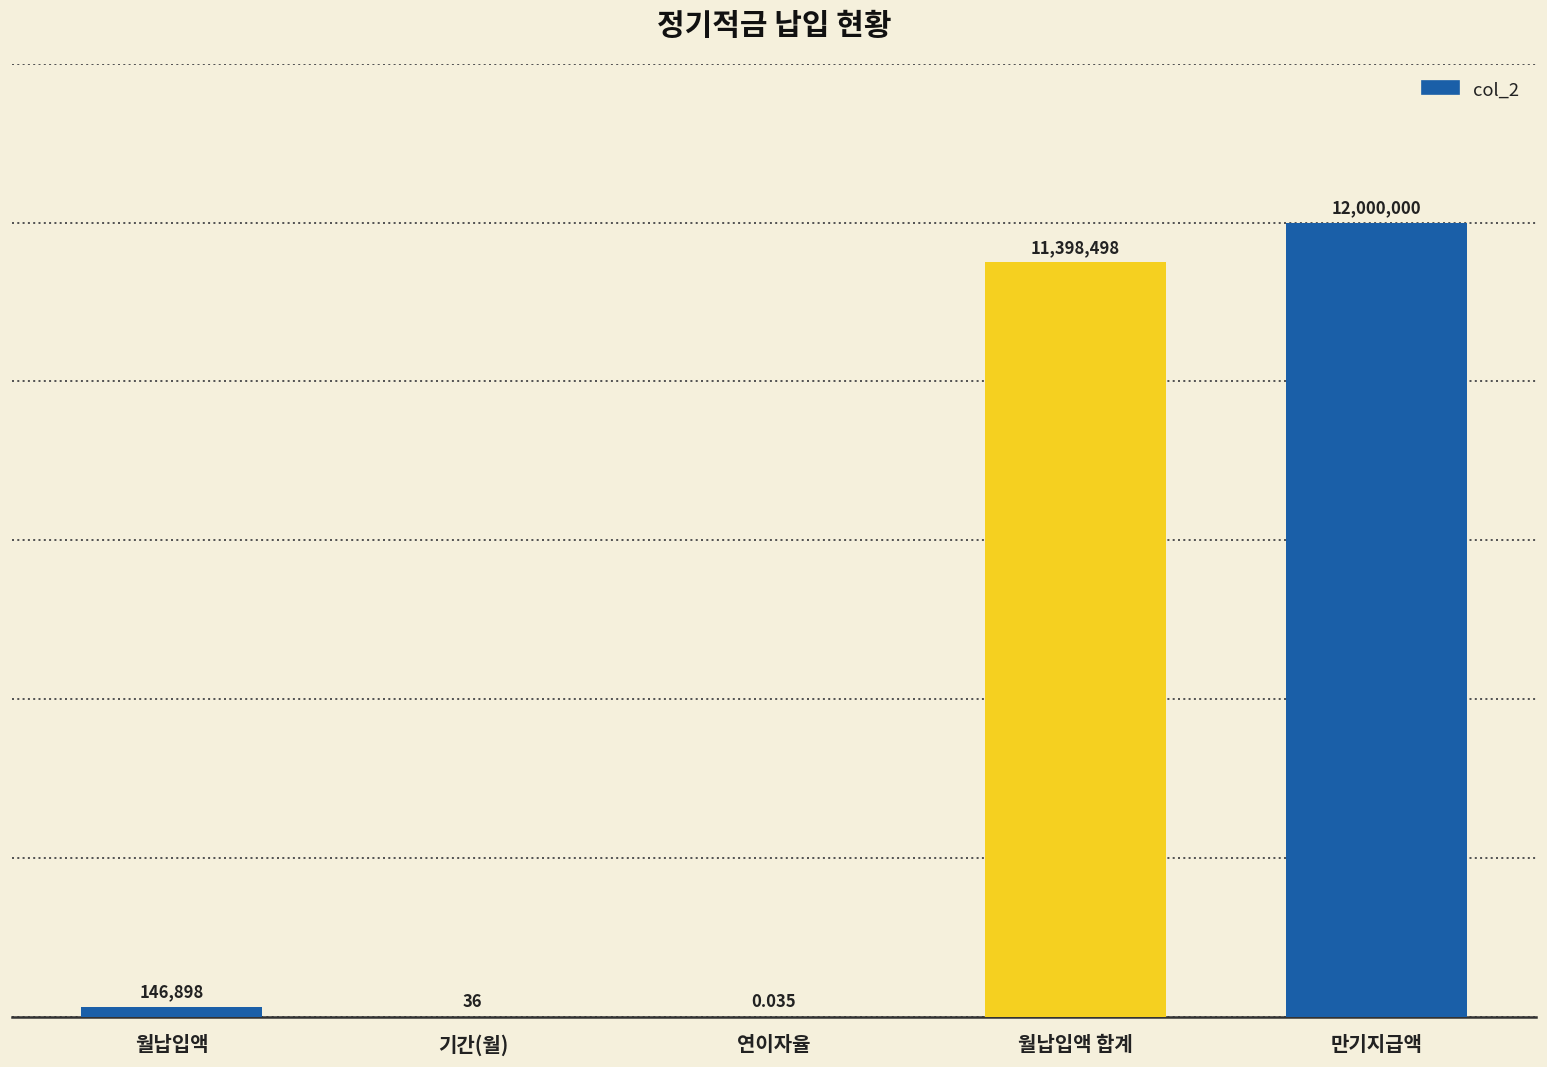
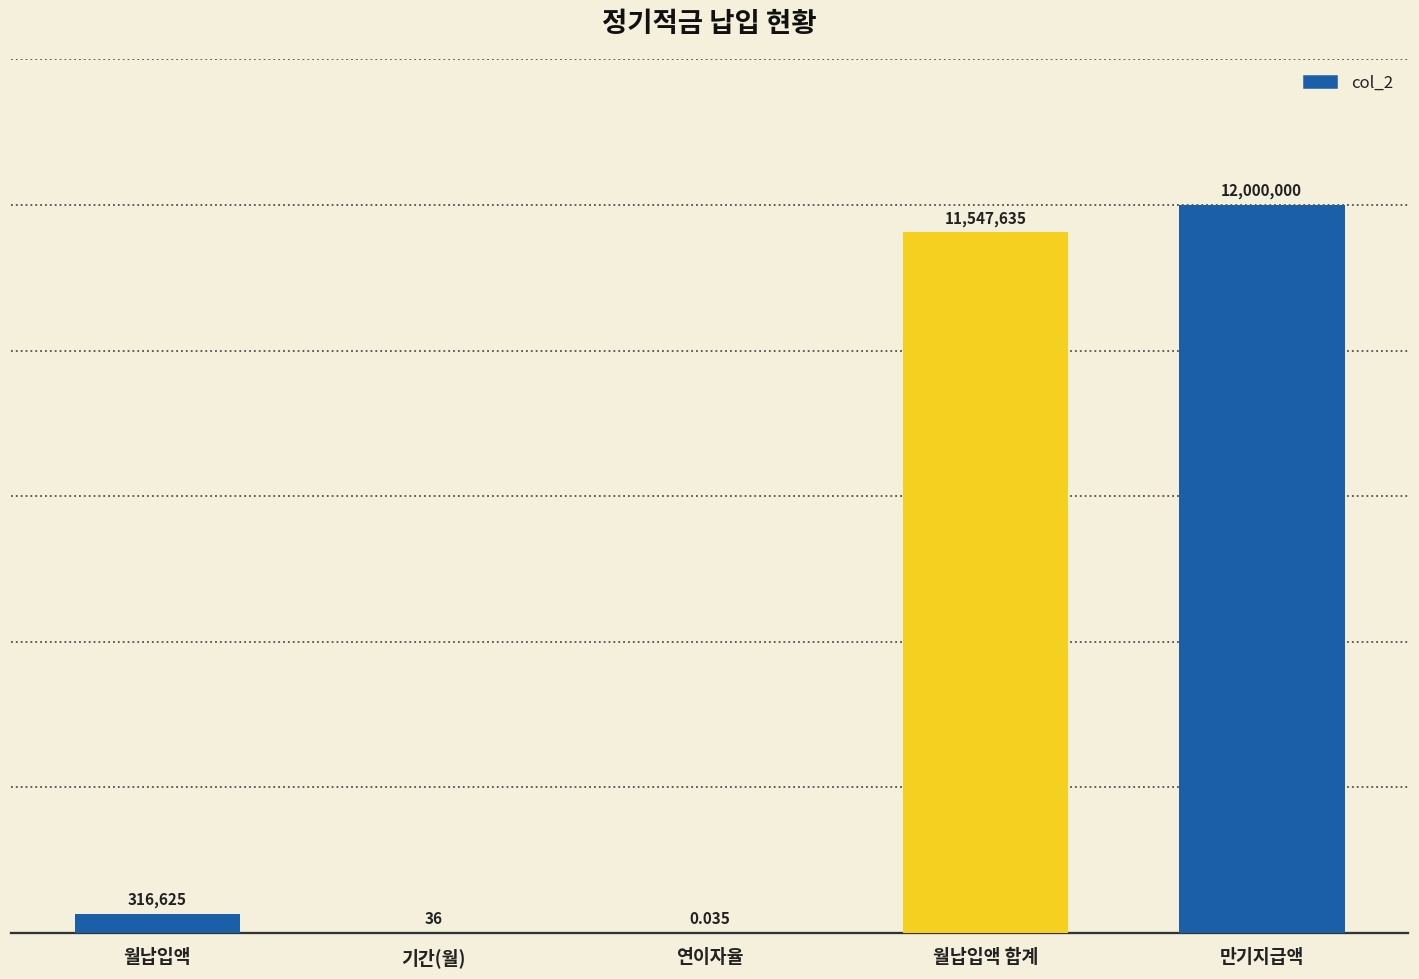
월납입액: 146,898 -> 316,625
월납입액 합계: 11,398,498 -> 11,547,635
